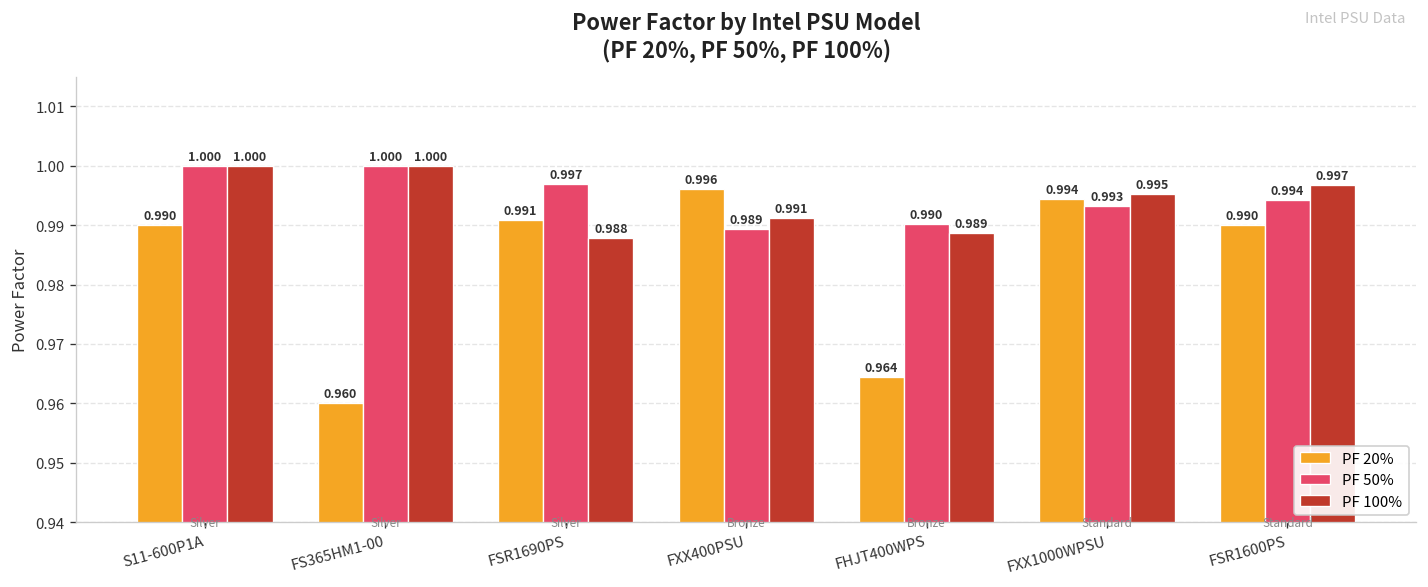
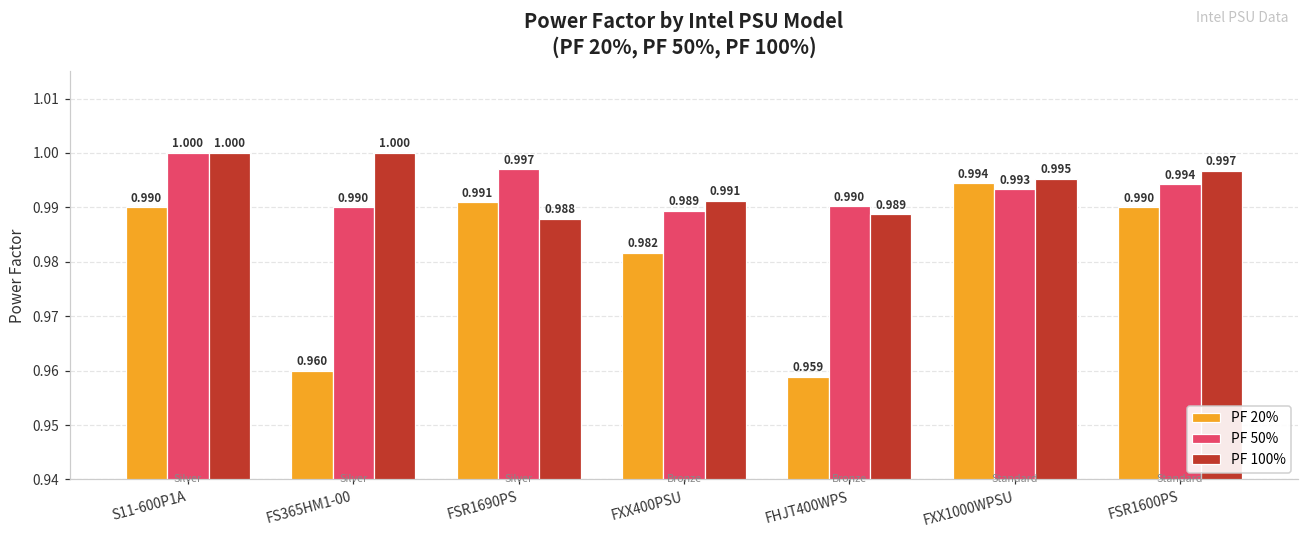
PF 50%, FS365HM1-00: 1.000 -> 0.990
PF 20%, FXX400PSU: 0.996 -> 0.982
PF 20%, FHJT400WPS: 0.964 -> 0.959
